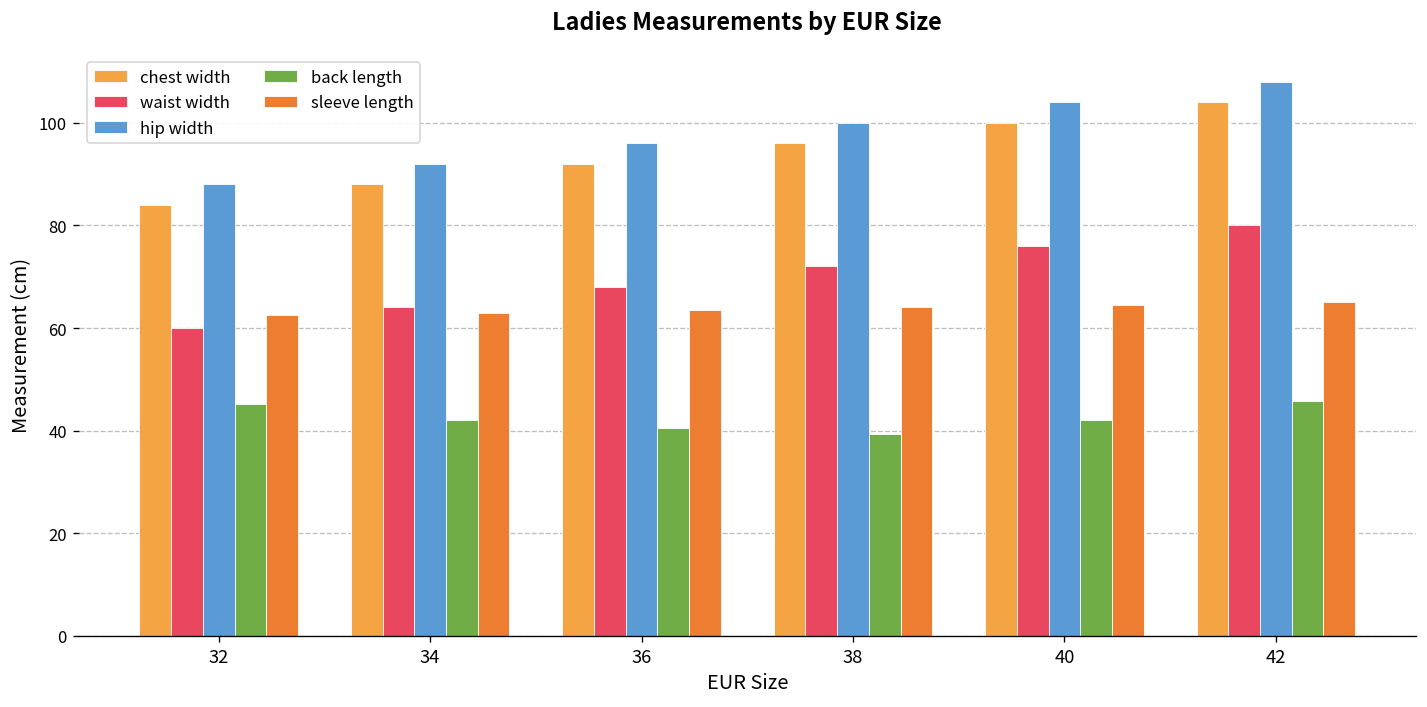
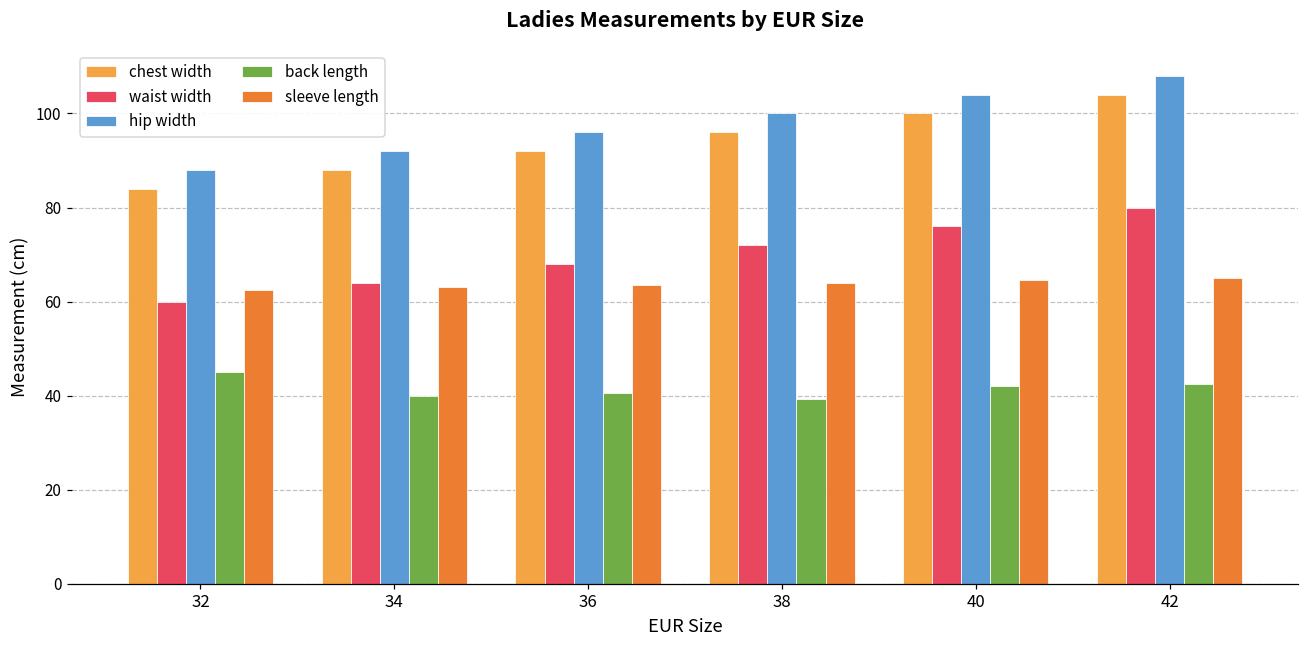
back length, 34: 42 -> 40
back length, 42: 46 -> 43
